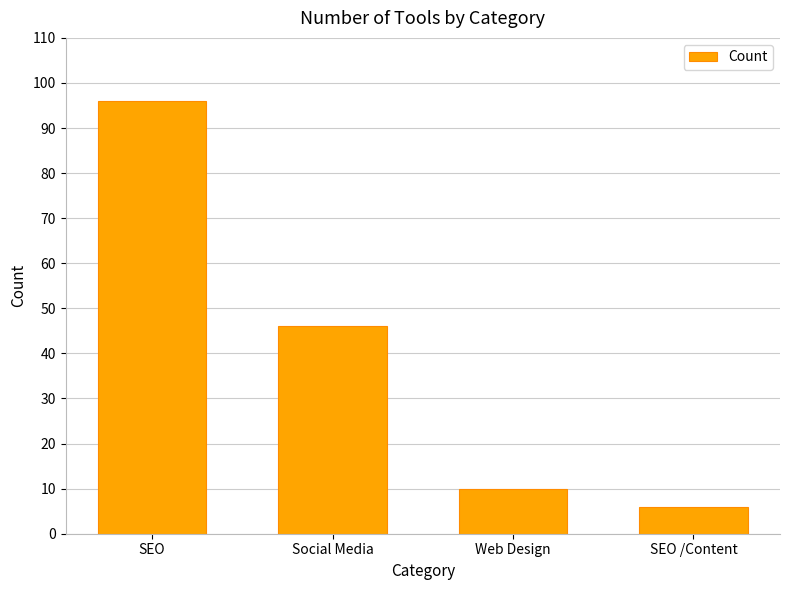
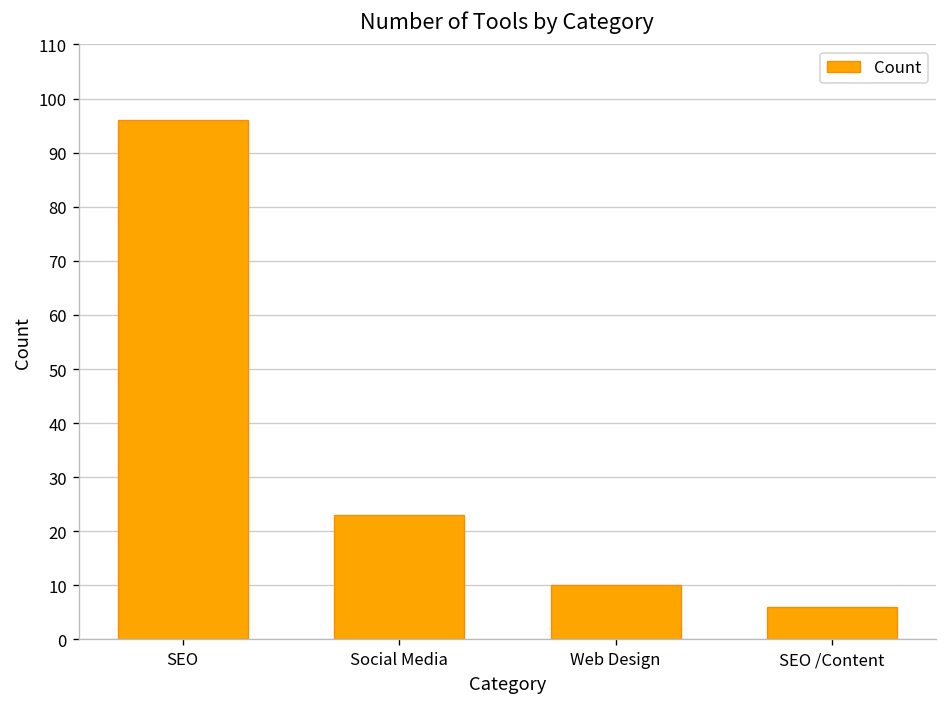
Social Media: 46 -> 23
